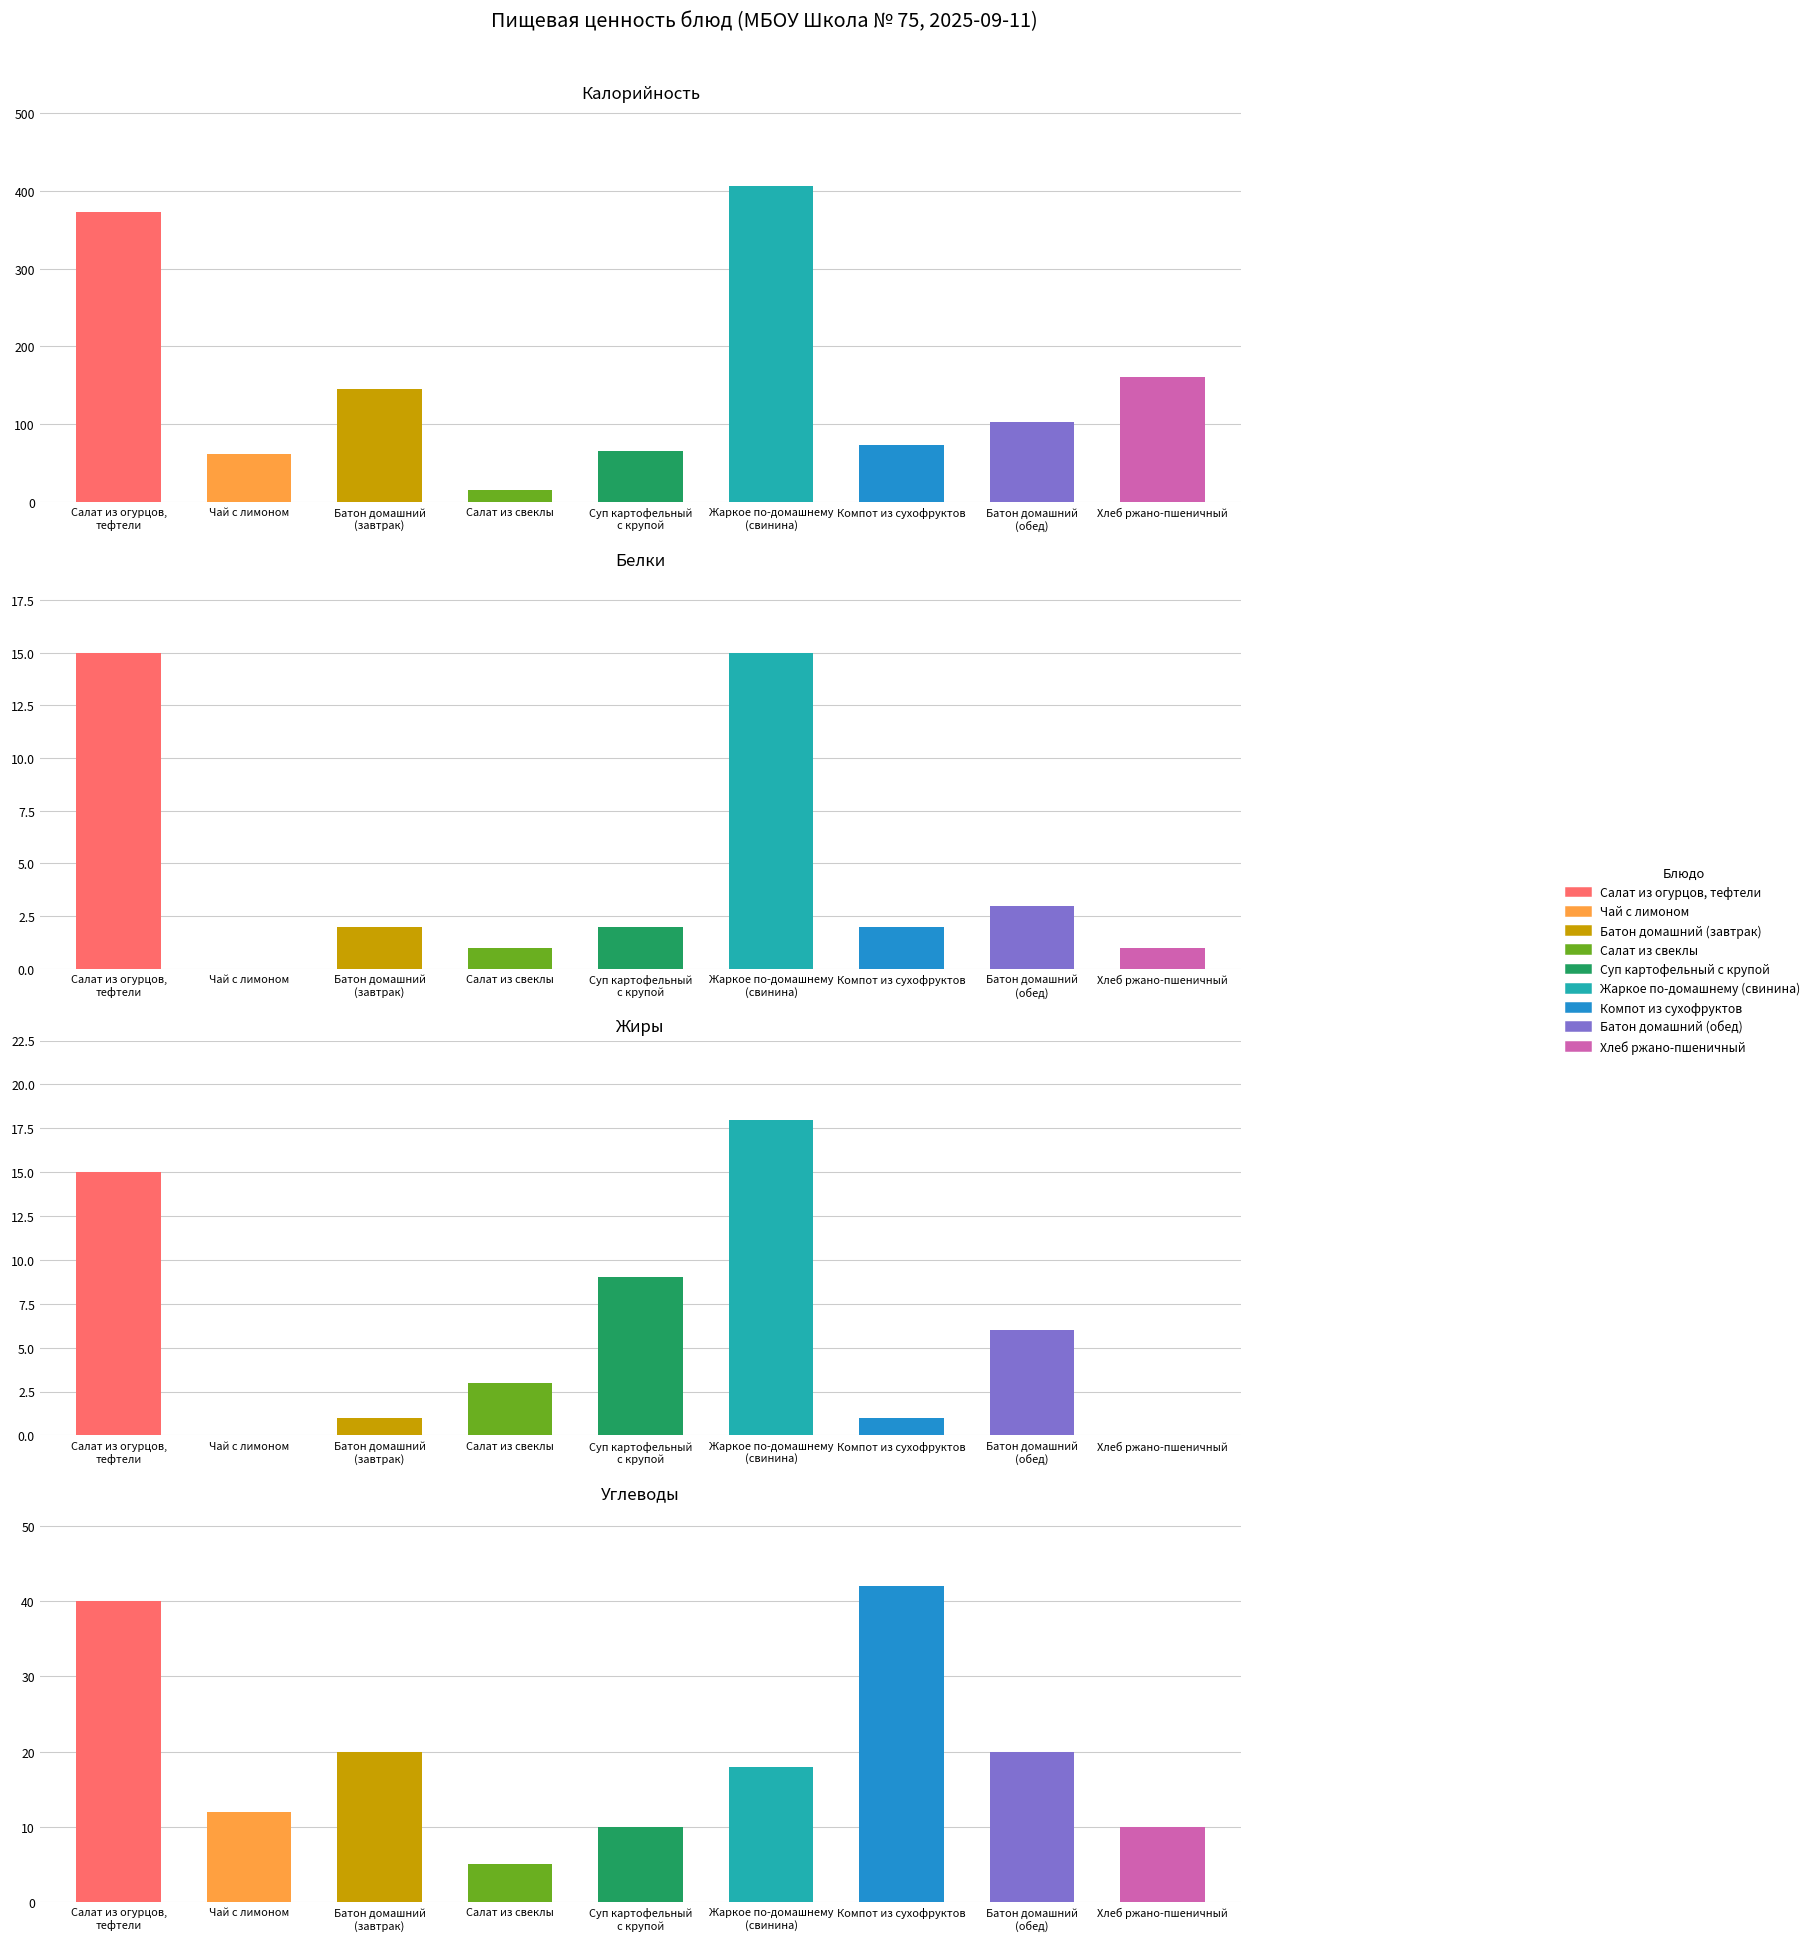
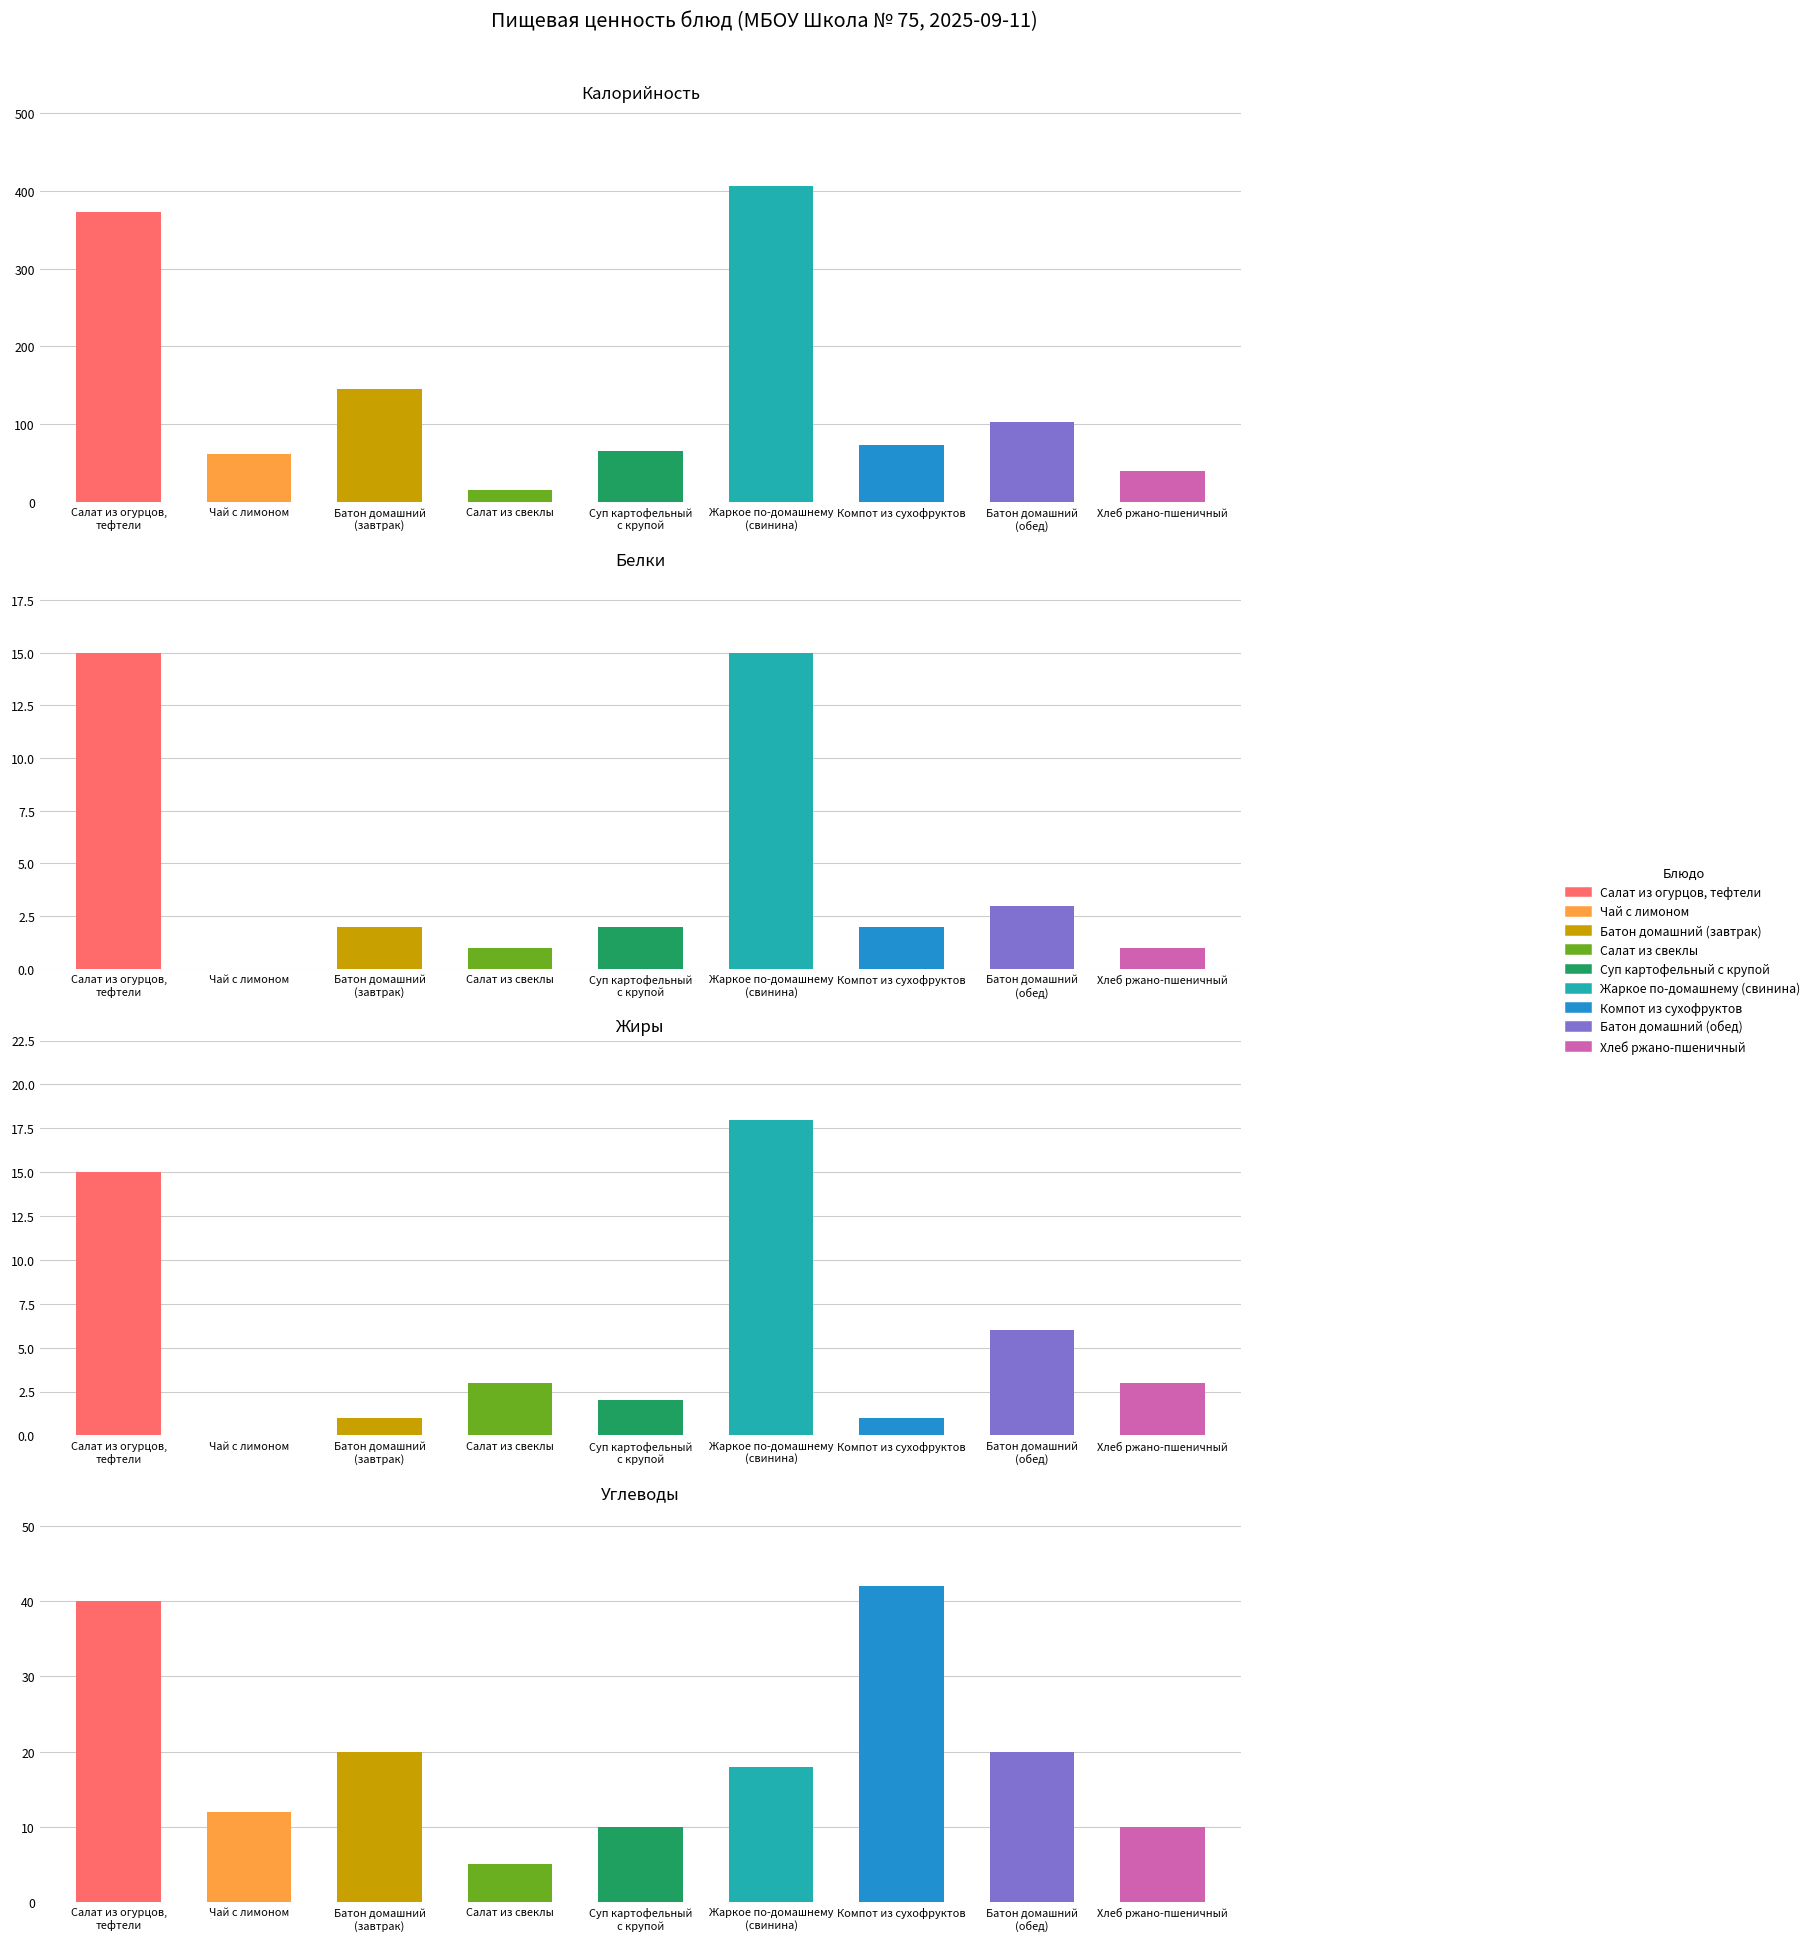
Калорийность, Хлеб ржано-пшеничный: 160 -> 40
Жиры, Суп картофельный с крупой: 9 -> 2
Жиры, Хлеб ржано-пшеничный: 0 -> 3
